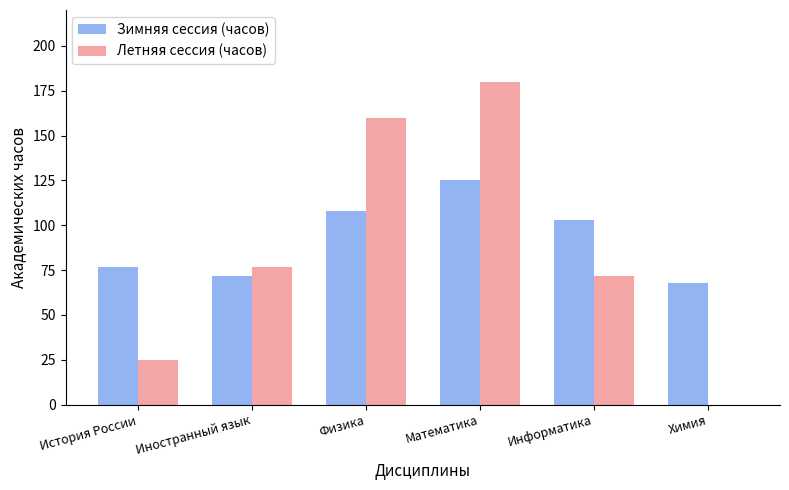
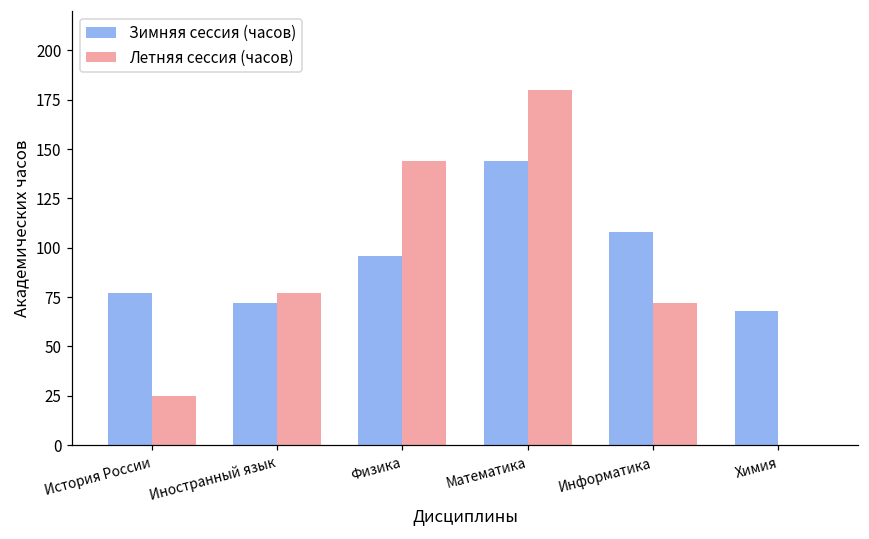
Зимняя сессия (часов), Физика: 108 -> 96
Летняя сессия (часов), Физика: 160 -> 144
Зимняя сессия (часов), Математика: 125 -> 144
Зимняя сессия (часов), Информатика: 103 -> 108
